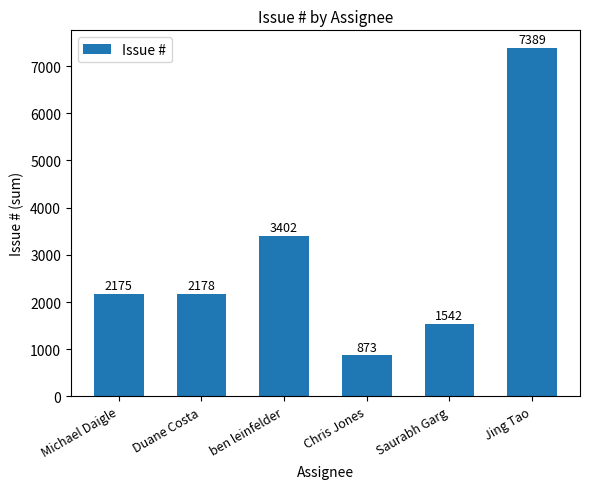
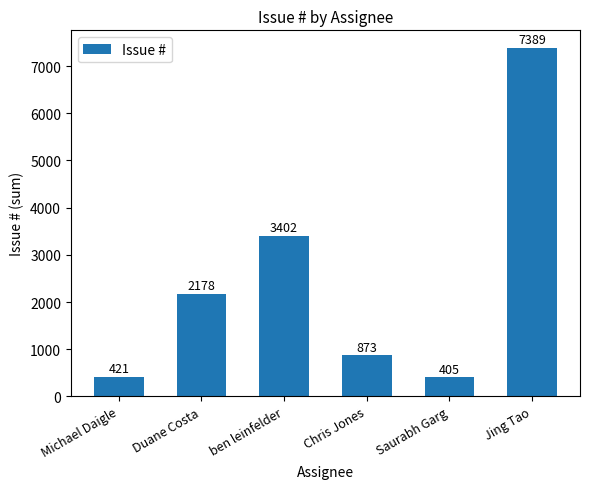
Michael Daigle: 2175 -> 421
Saurabh Garg: 1542 -> 405
